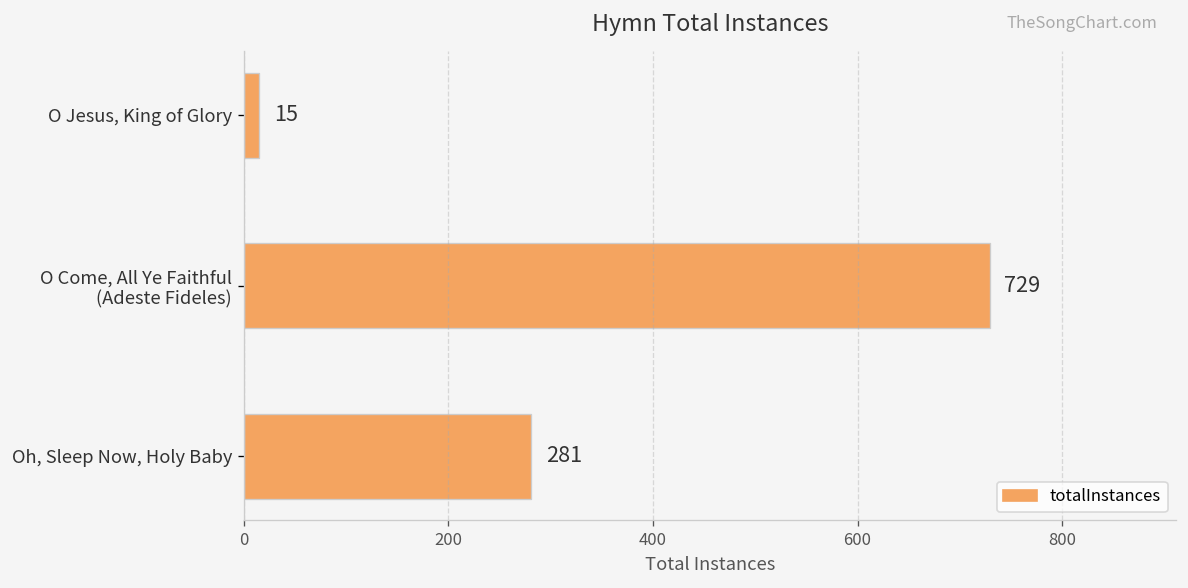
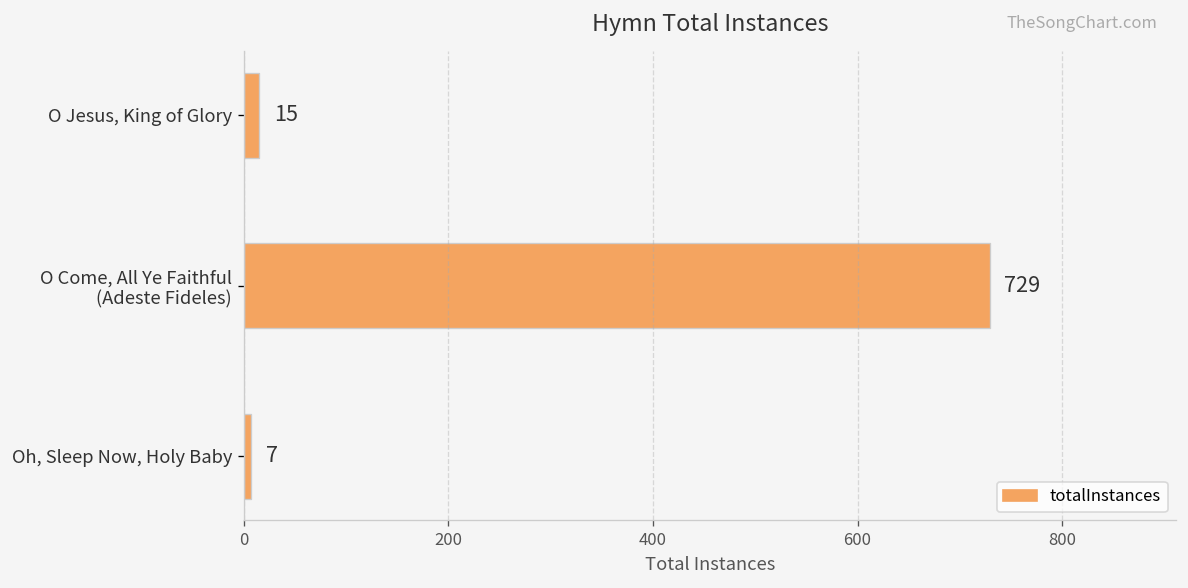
Oh, Sleep Now, Holy Baby: 281 -> 7
